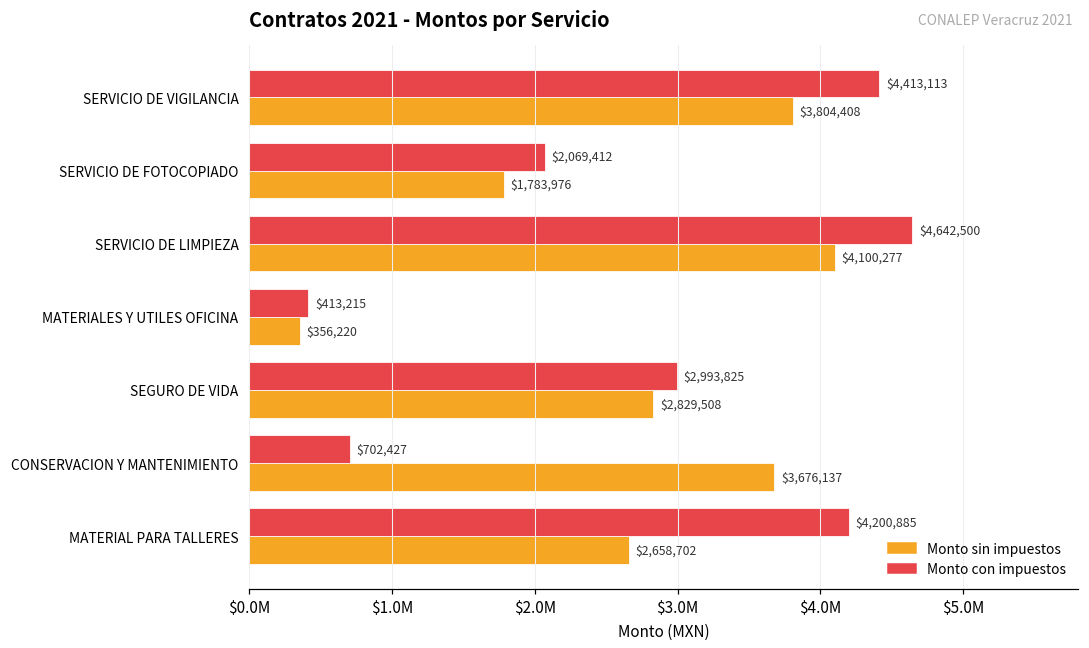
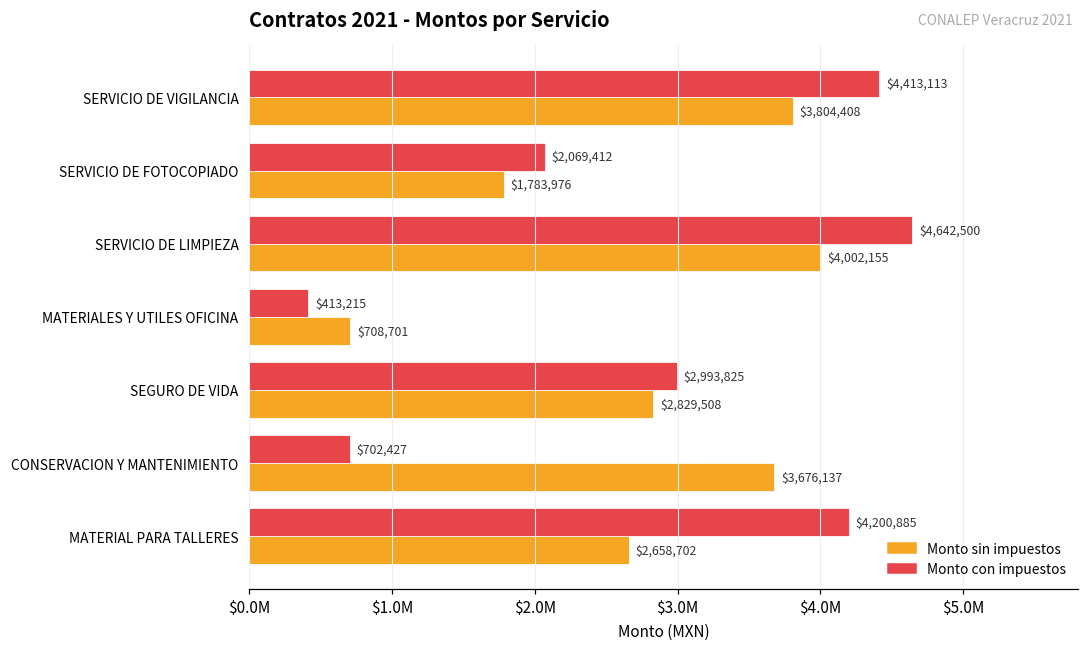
Monto sin impuestos, SERVICIO DE LIMPIEZA: $4,100,277 -> $4,002,155
Monto sin impuestos, MATERIALES Y UTILES OFICINA: $356,220 -> $708,701
